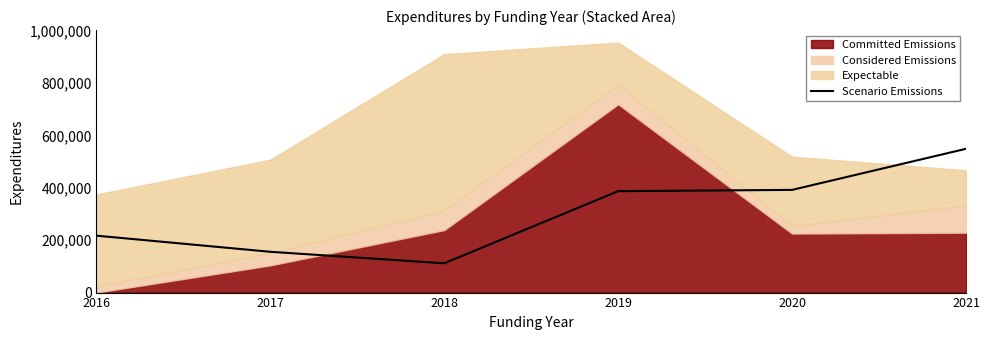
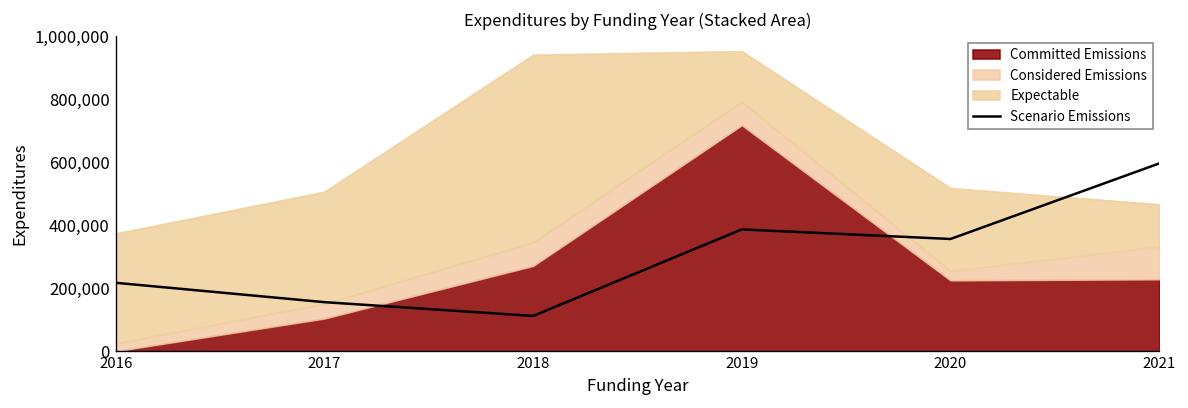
Committed Emissions, 2018: 240,000 -> 270,000
Scenario Emissions, 2020: 390,000 -> 360,000
Scenario Emissions, 2021: 550,000 -> 600,000
